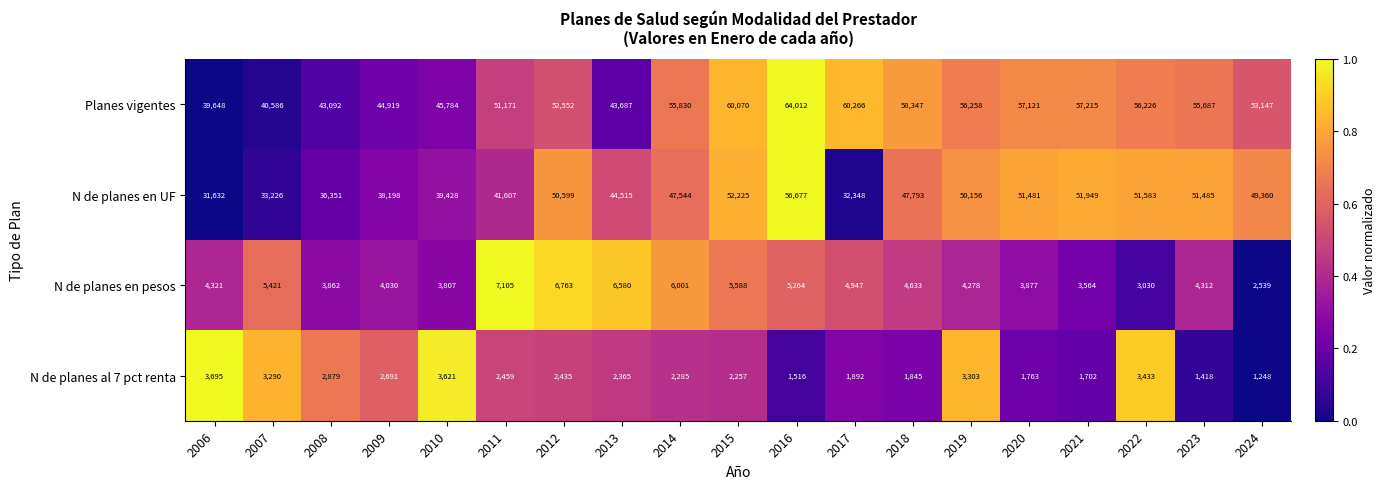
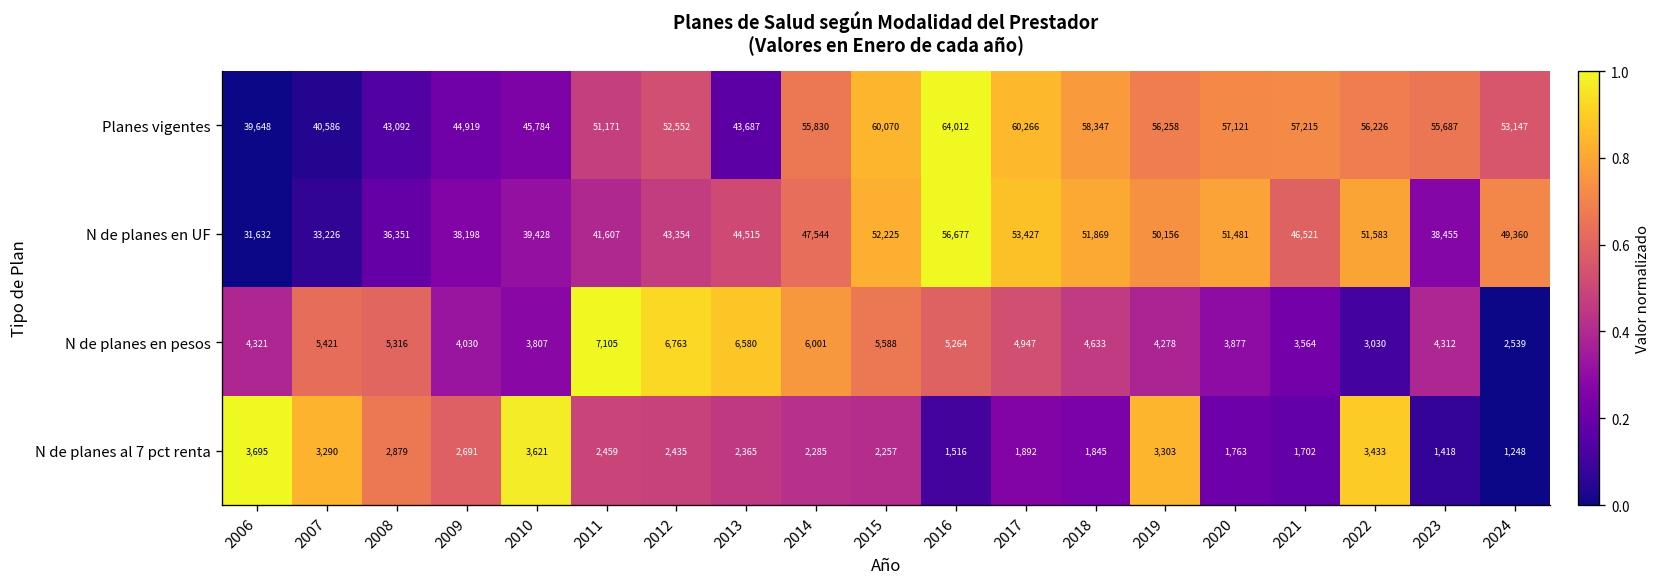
N de planes en UF, 2012: 50,599 -> 43,354
N de planes en UF, 2017: 32,348 -> 53,427
N de planes en UF, 2018: 47,793 -> 51,869
N de planes en UF, 2021: 51,949 -> 46,521
N de planes en UF, 2023: 51,485 -> 38,455
N de planes en pesos, 2008: 3,862 -> 5,316
